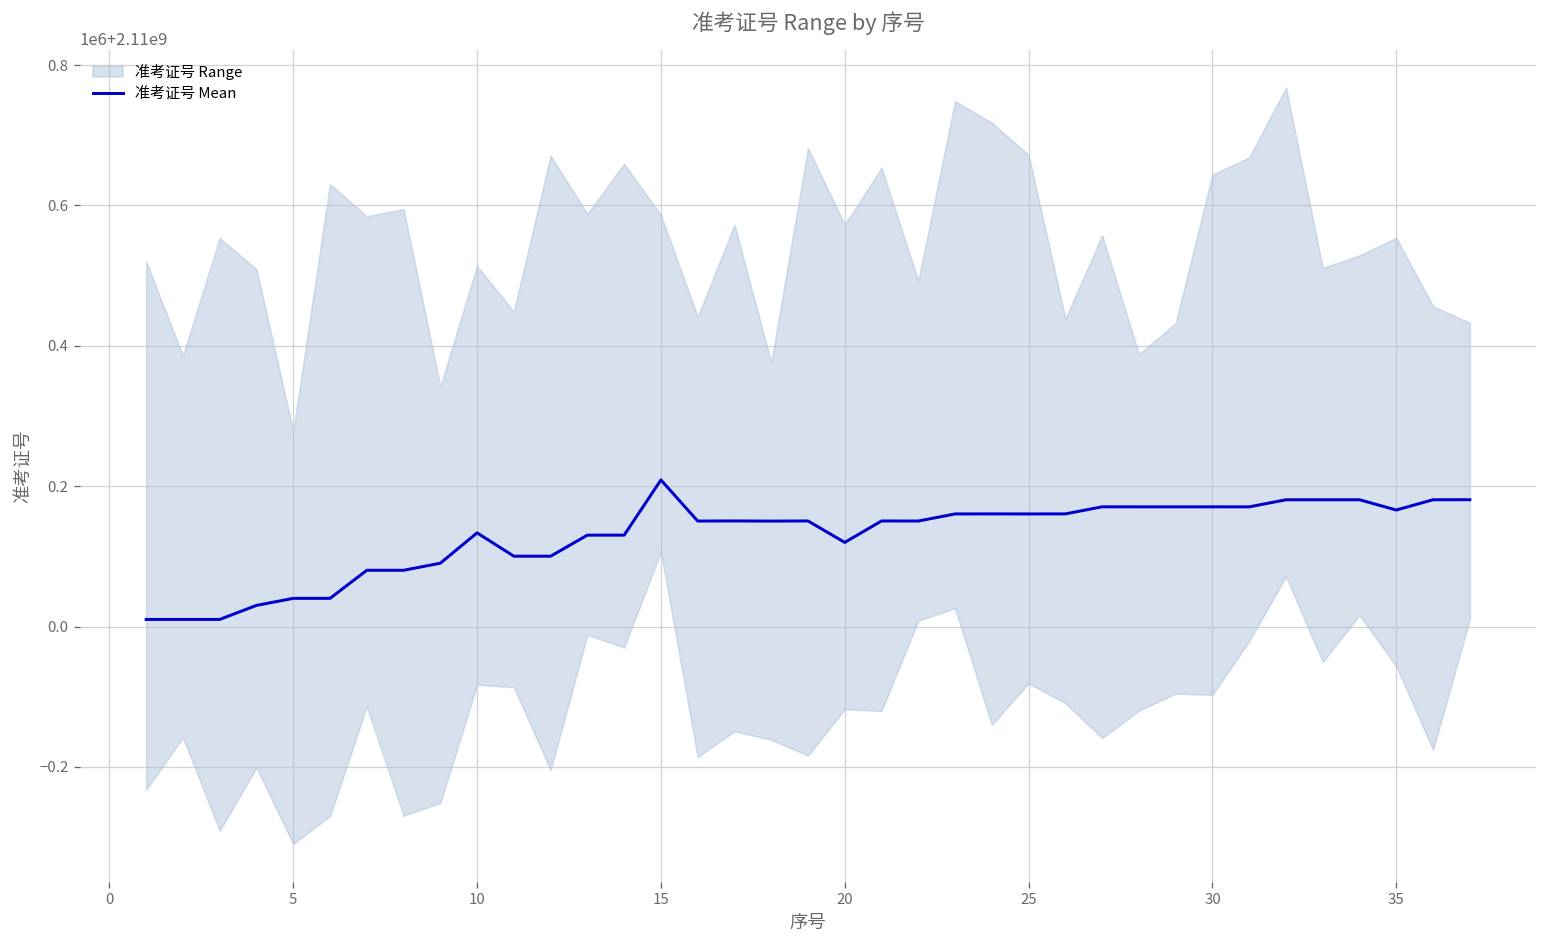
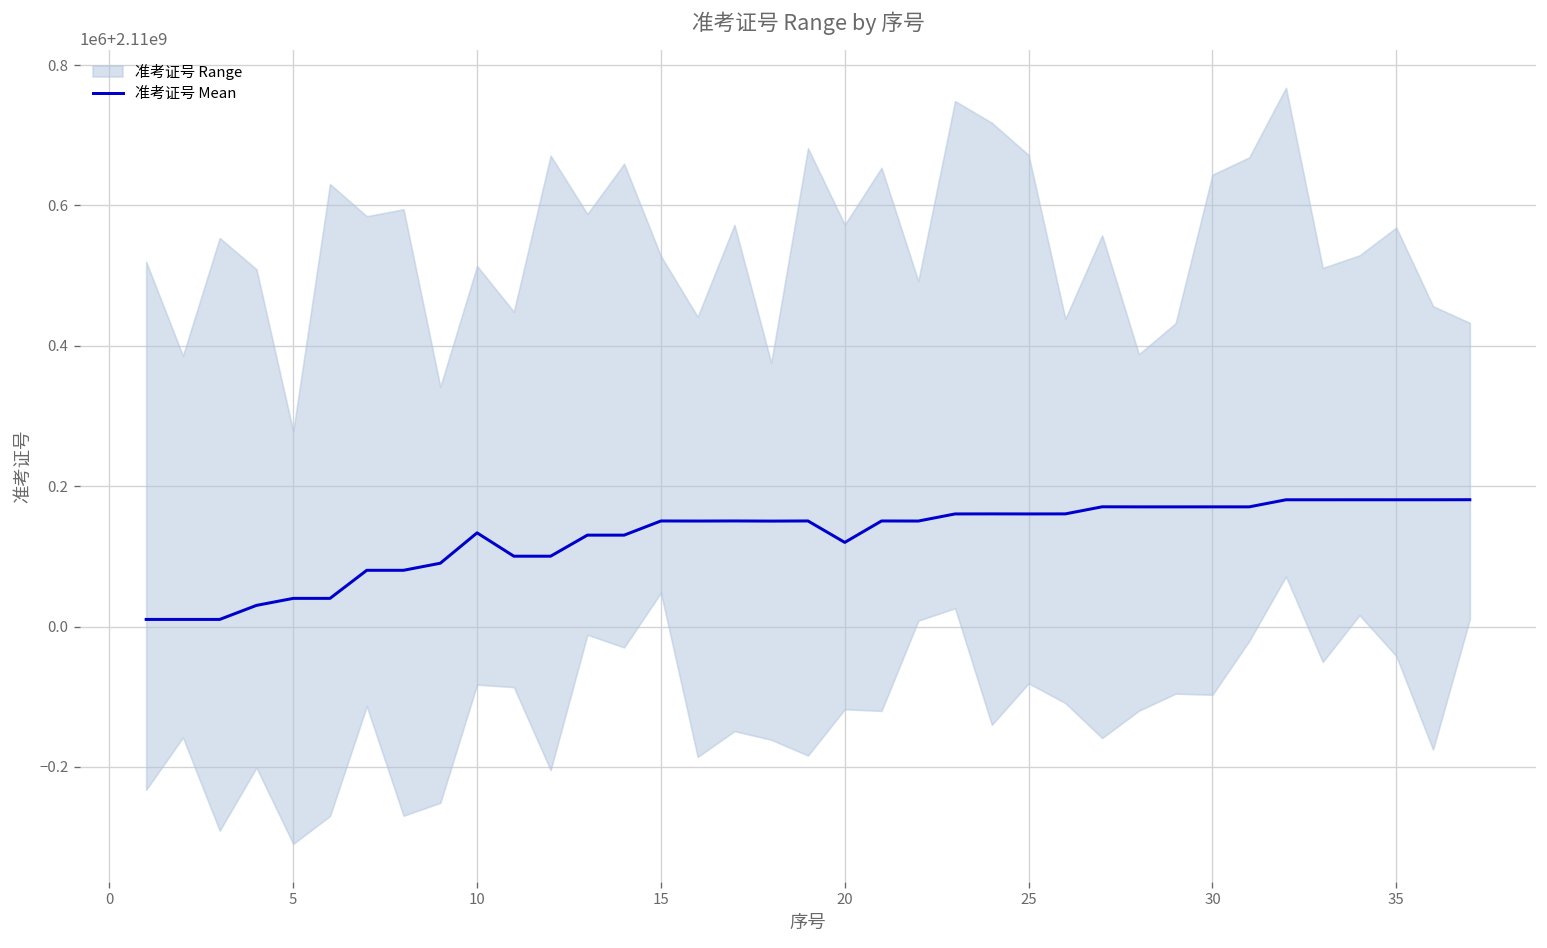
准考证号 Mean, 15: 2110210000 -> 2110150000
准考证号 Mean, 35: 2110170000 -> 2110180000
